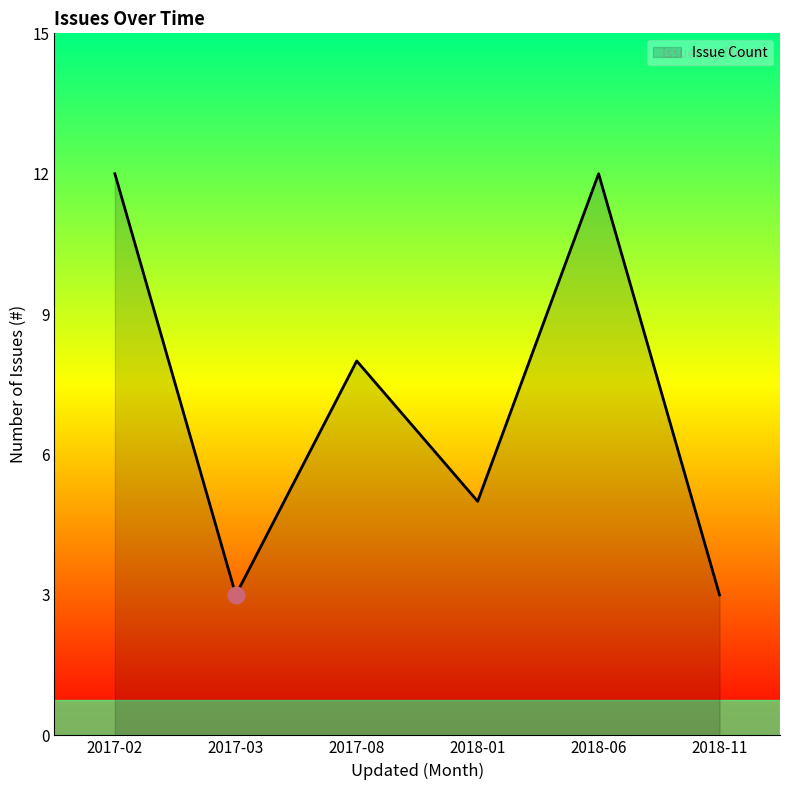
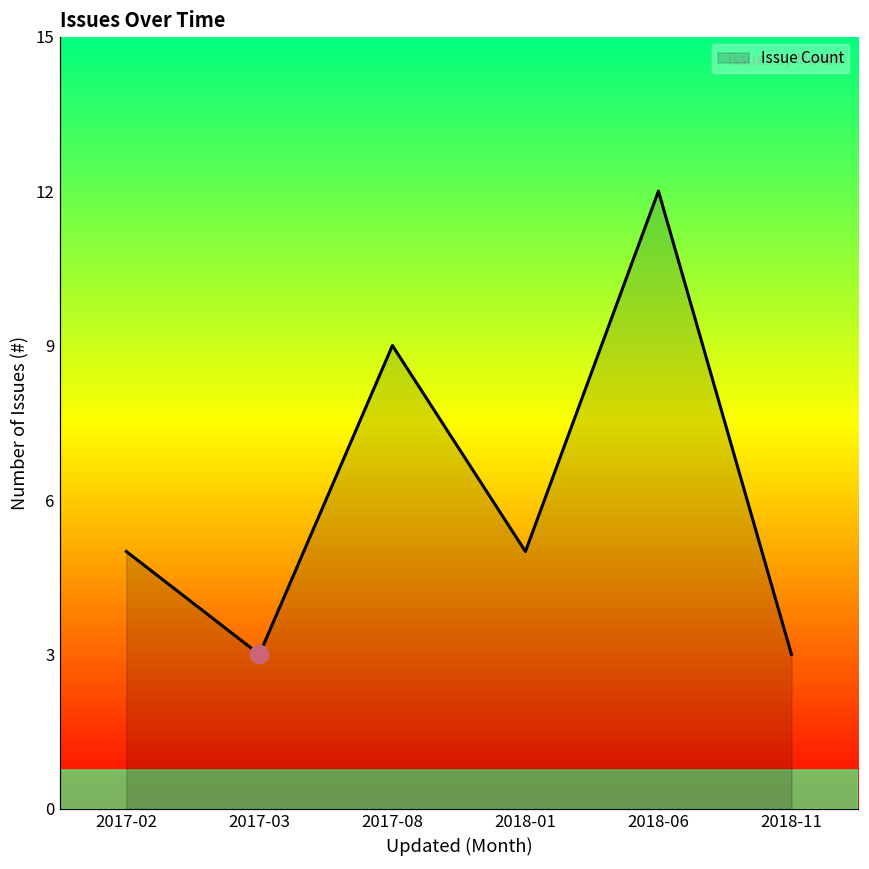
Issue Count, 2017-02: 12 -> 5
Issue Count, 2017-08: 8 -> 9
